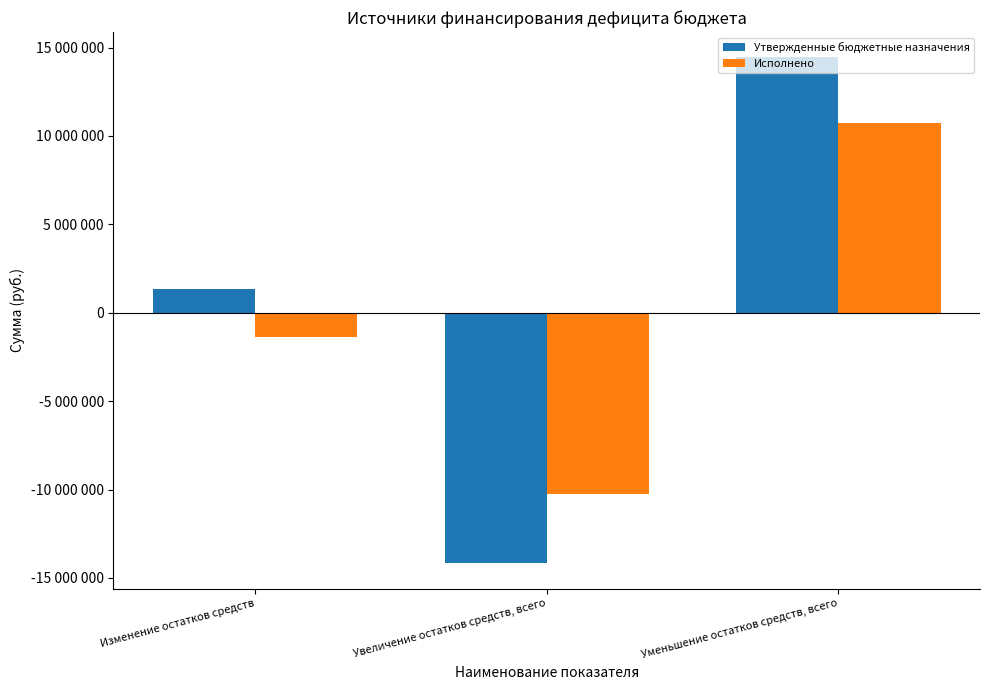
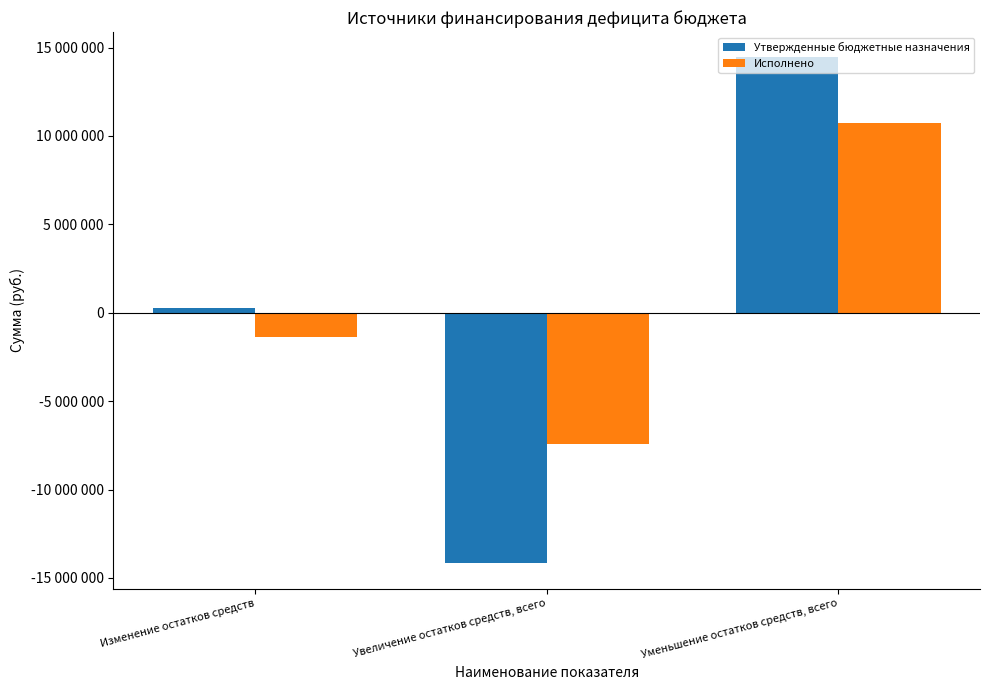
Утвержденные бюджетные назначения, Изменение остатков средств: 1300000 -> 300000
Исполнено, Увеличение остатков средств, всего: -10300000 -> -7400000
